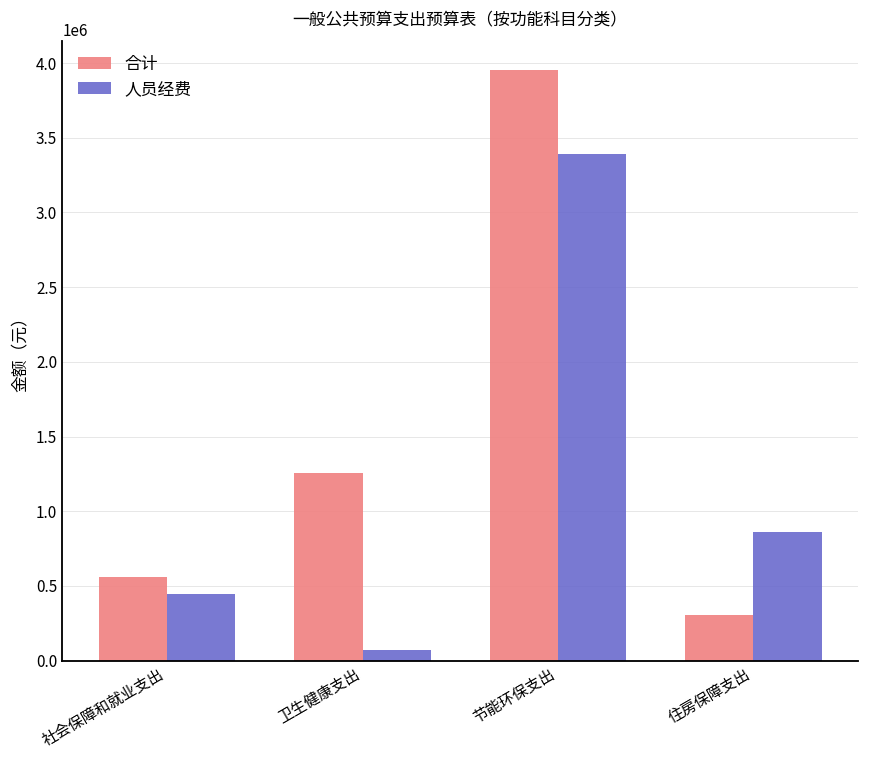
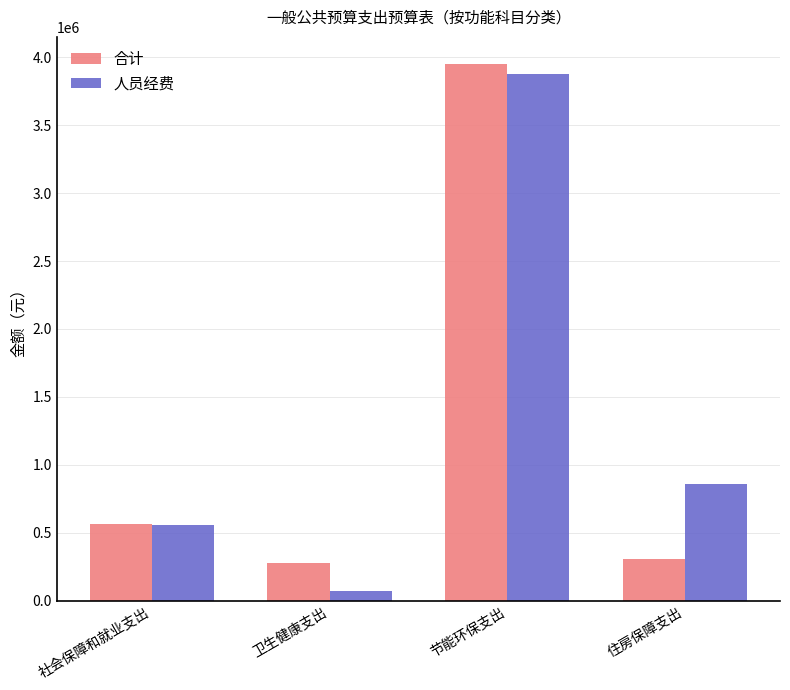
人员经费, 社会保障和就业支出: 440000 -> 560000
合计, 卫生健康支出: 1260000 -> 270000
人员经费, 节能环保支出: 3390000 -> 3870000
